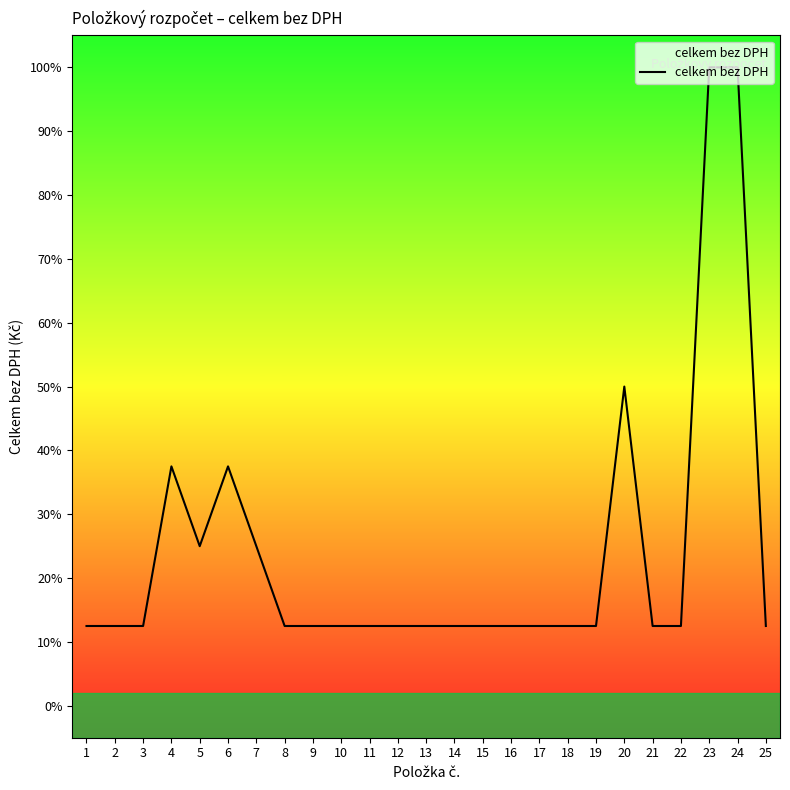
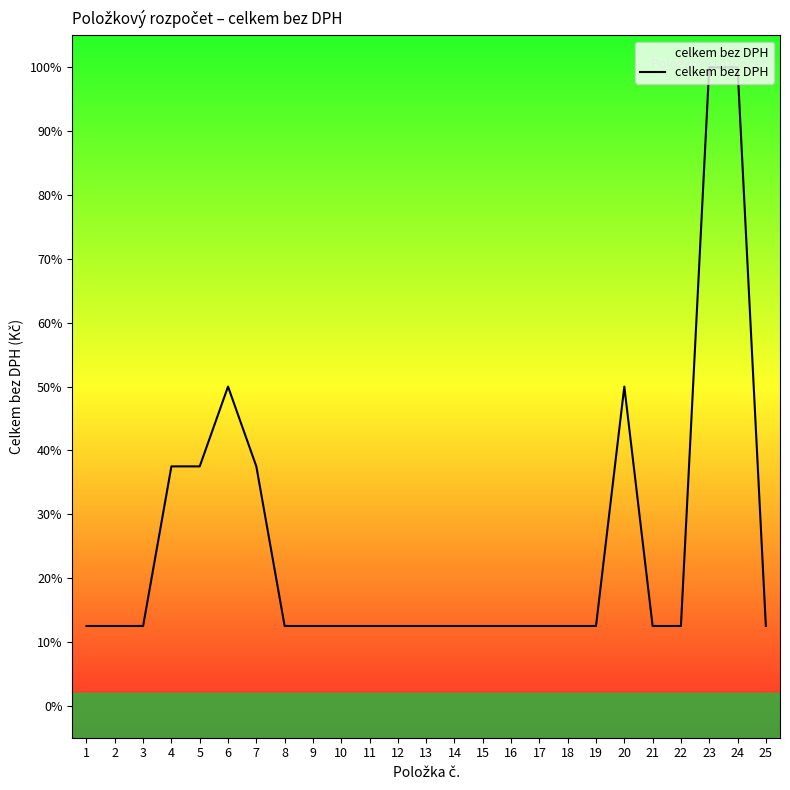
5: 25% -> 38%
6: 38% -> 50%
7: 25% -> 38%
